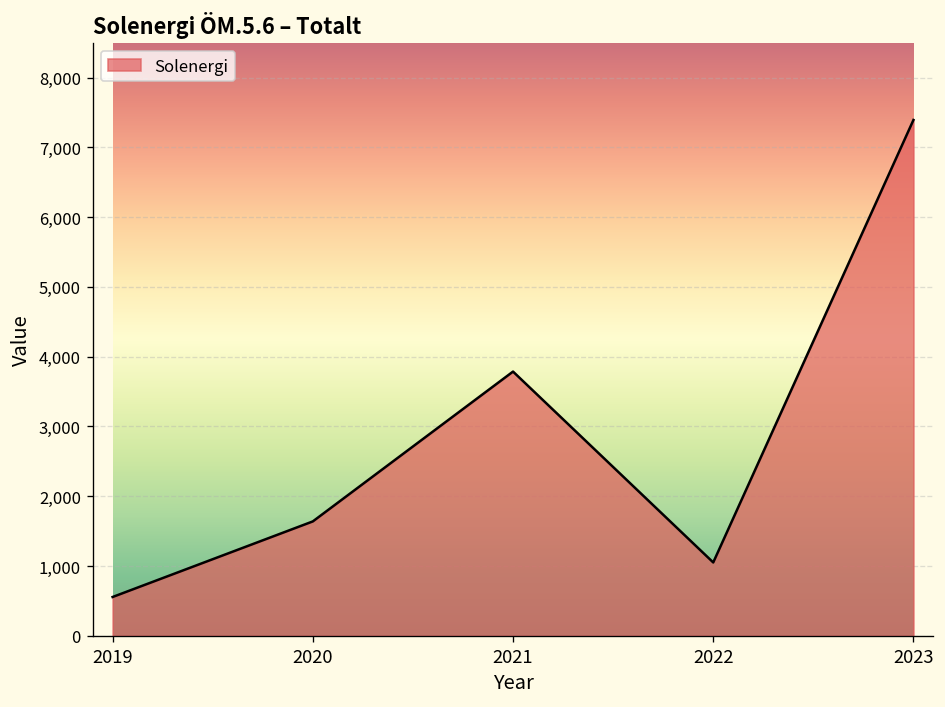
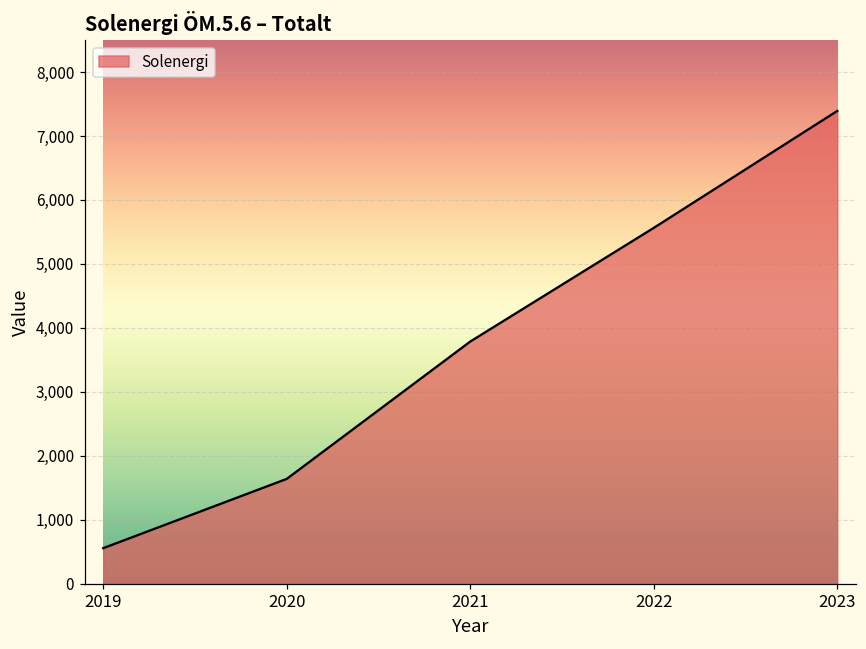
2022: 1,100 -> 5,600
